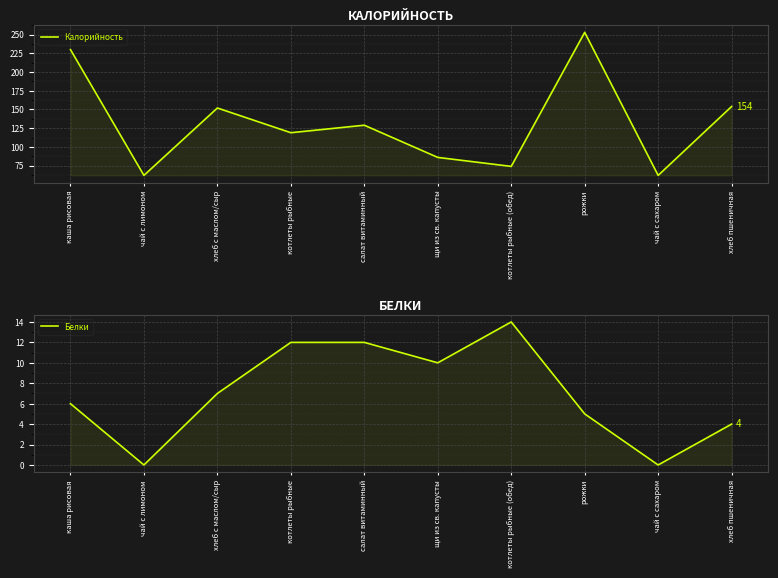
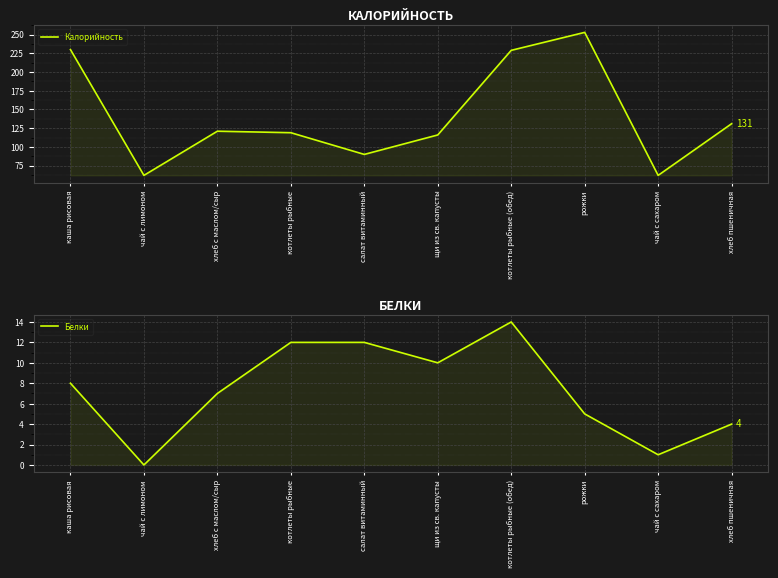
КАЛОРИЙНОСТЬ, хлеб с маслом/сыр: 150 -> 120
КАЛОРИЙНОСТЬ, салат витаминный: 130 -> 90
КАЛОРИЙНОСТЬ, щи из св. капусты: 90 -> 120
КАЛОРИЙНОСТЬ, котлеты рыбные (обед): 70 -> 230
КАЛОРИЙНОСТЬ, хлеб пшеничная: 154 -> 131
БЕЛКИ, каша рисовая: 6 -> 8
БЕЛКИ, чай с сахаром: 0 -> 1
